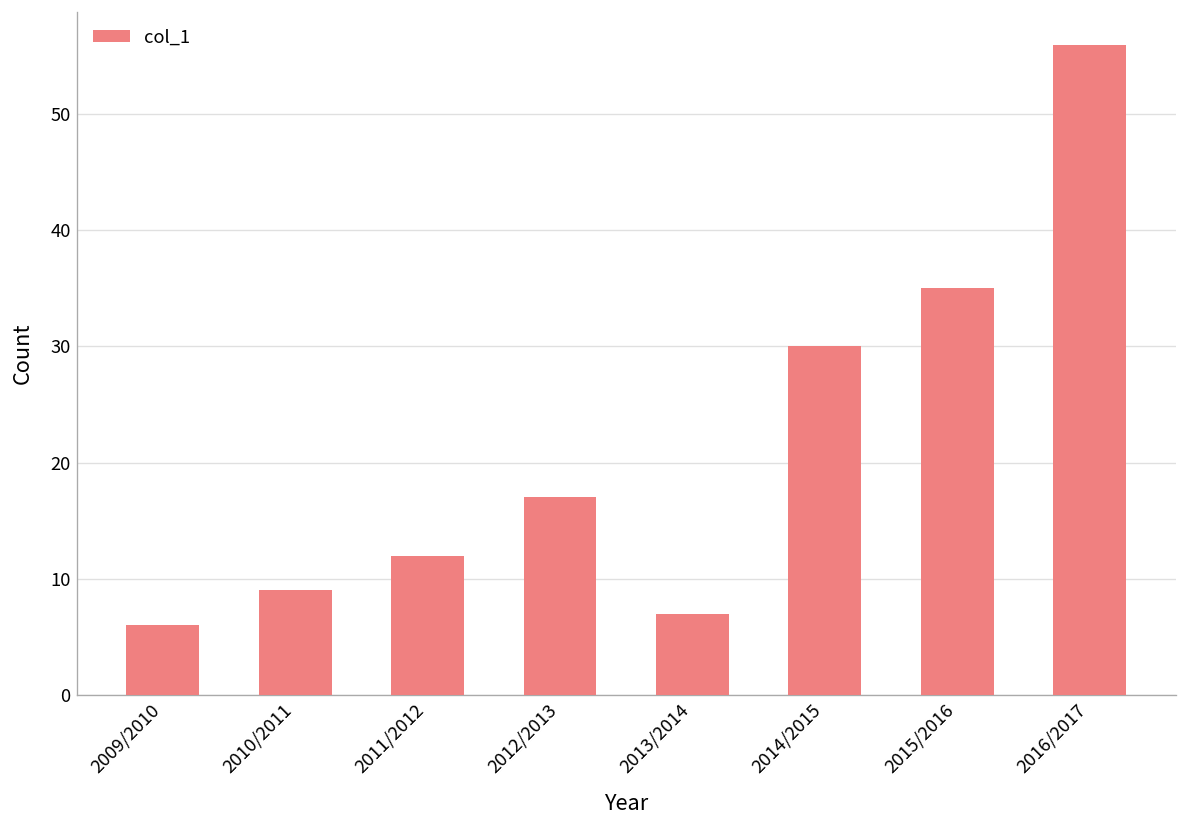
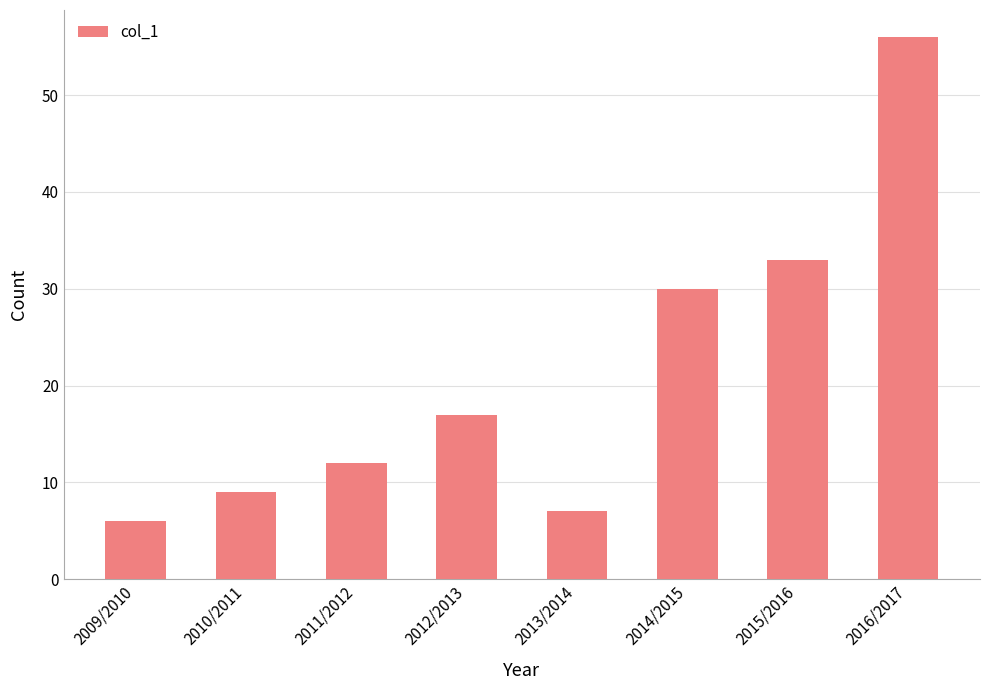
2015/2016: 35 -> 33
